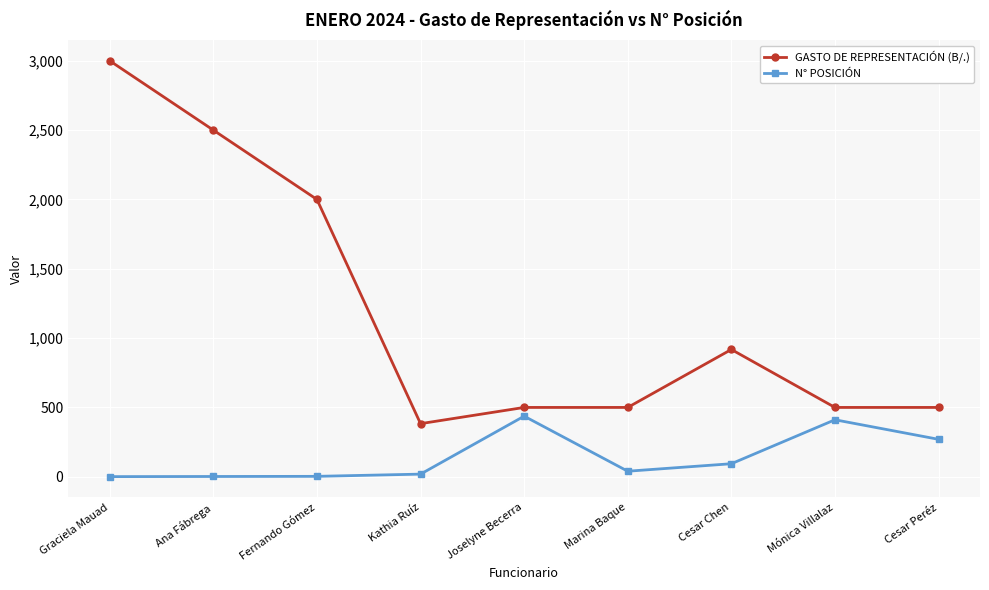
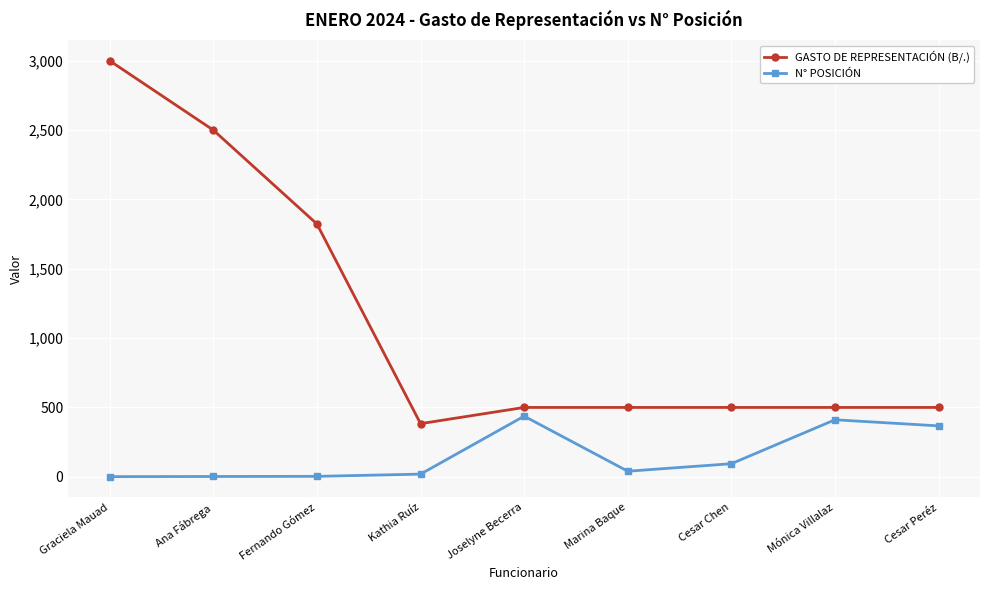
GASTO DE REPRESENTACIÓN (B/.), Fernando Gómez: 2,000 -> 1,820
GASTO DE REPRESENTACIÓN (B/.), Cesar Chen: 920 -> 500
N° POSICIÓN, Cesar Peréz: 270 -> 370
